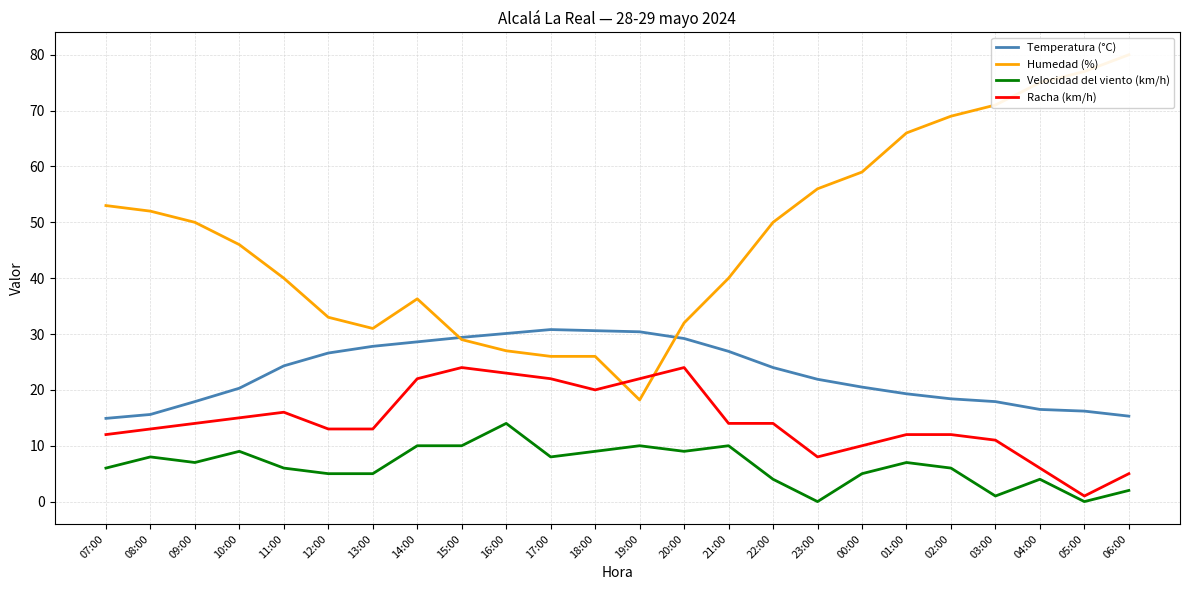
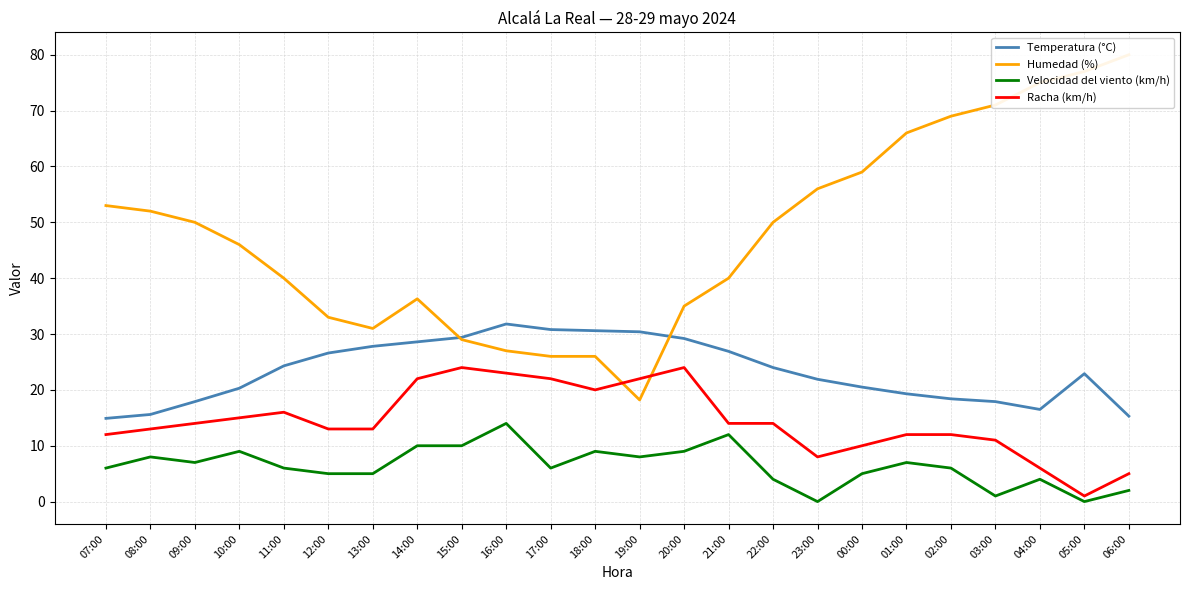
Temperatura (°C), 16:00: 30 -> 32
Velocidad del viento (km/h), 17:00: 8 -> 6
Velocidad del viento (km/h), 19:00: 10 -> 8
Humedad (%), 20:00: 32 -> 35
Velocidad del viento (km/h), 21:00: 10 -> 12
Temperatura (°C), 05:00: 16 -> 23
